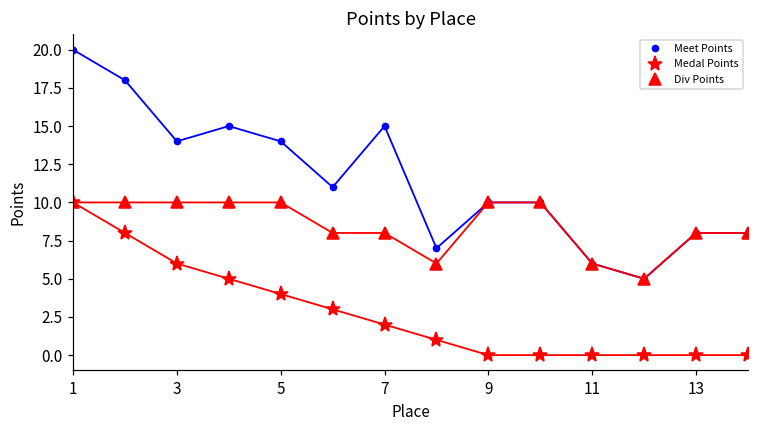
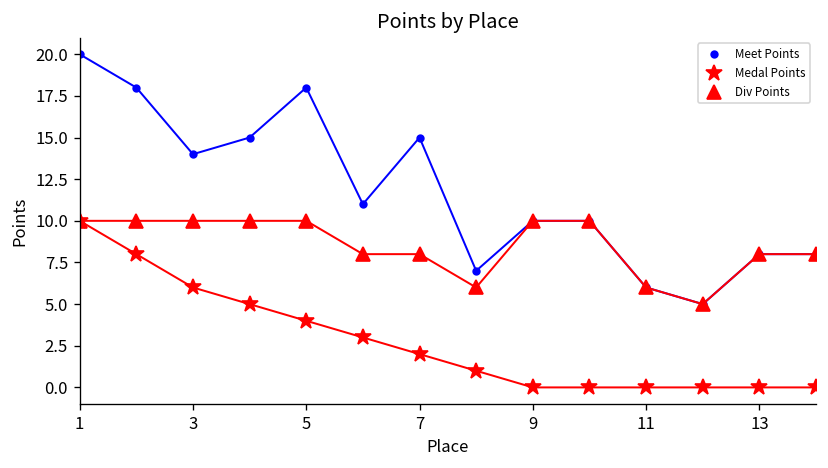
Meet Points, 5: 14 -> 18
